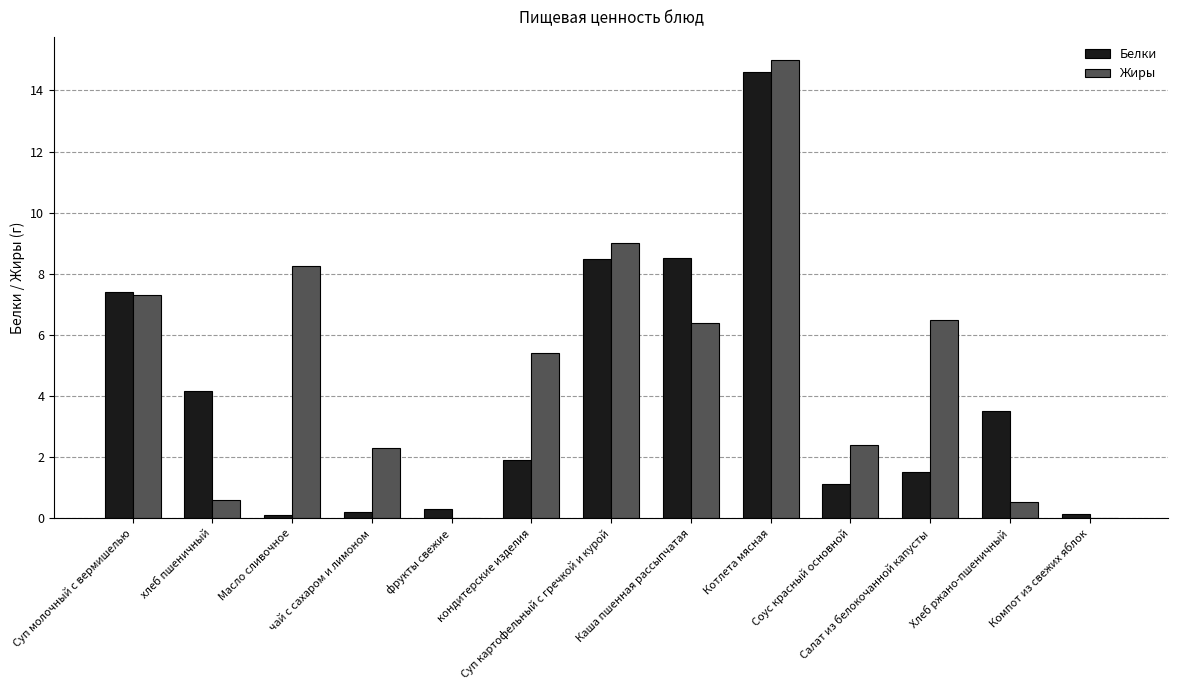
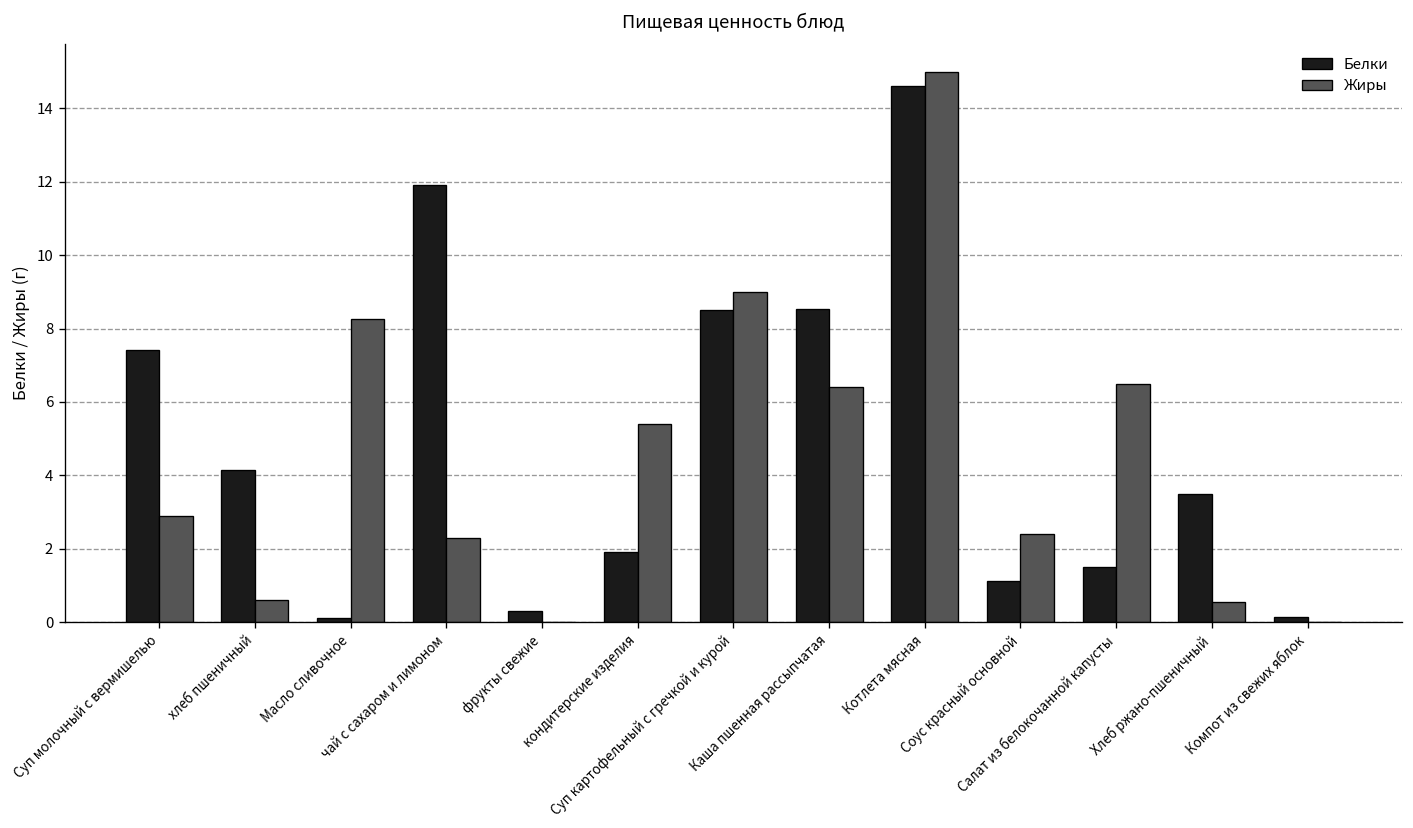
Жиры, Суп молочный с вермишелью: 7.3 -> 2.9
Белки, чай с сахаром и лимоном: 0.2 -> 11.9
